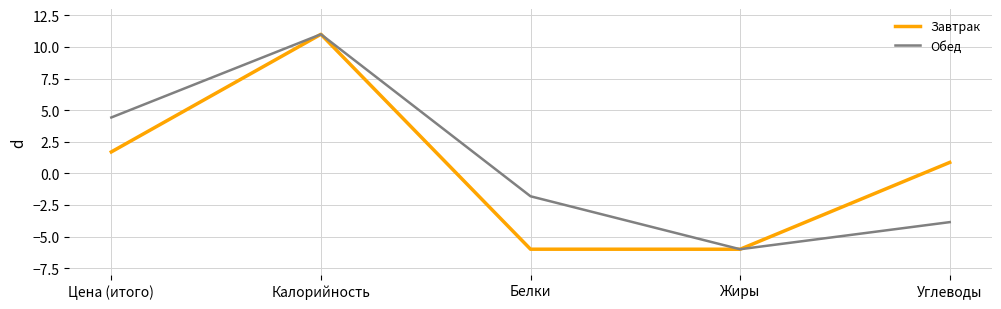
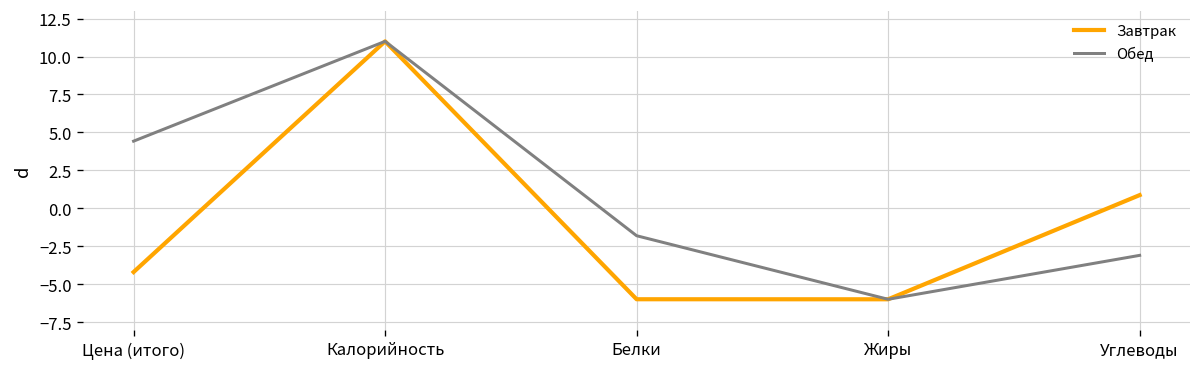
Завтрак, Цена (итого): 1.7 -> -4.2
Обед, Углеводы: -3.9 -> -3.1
